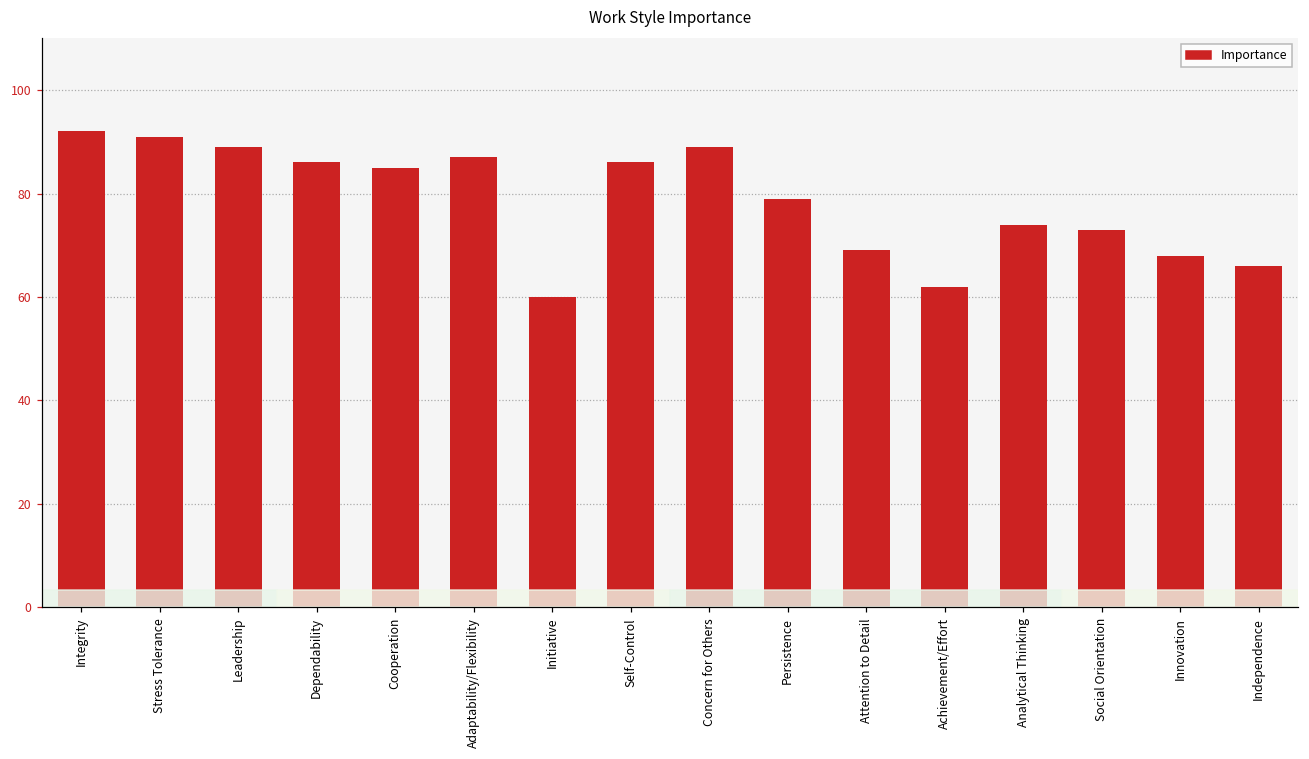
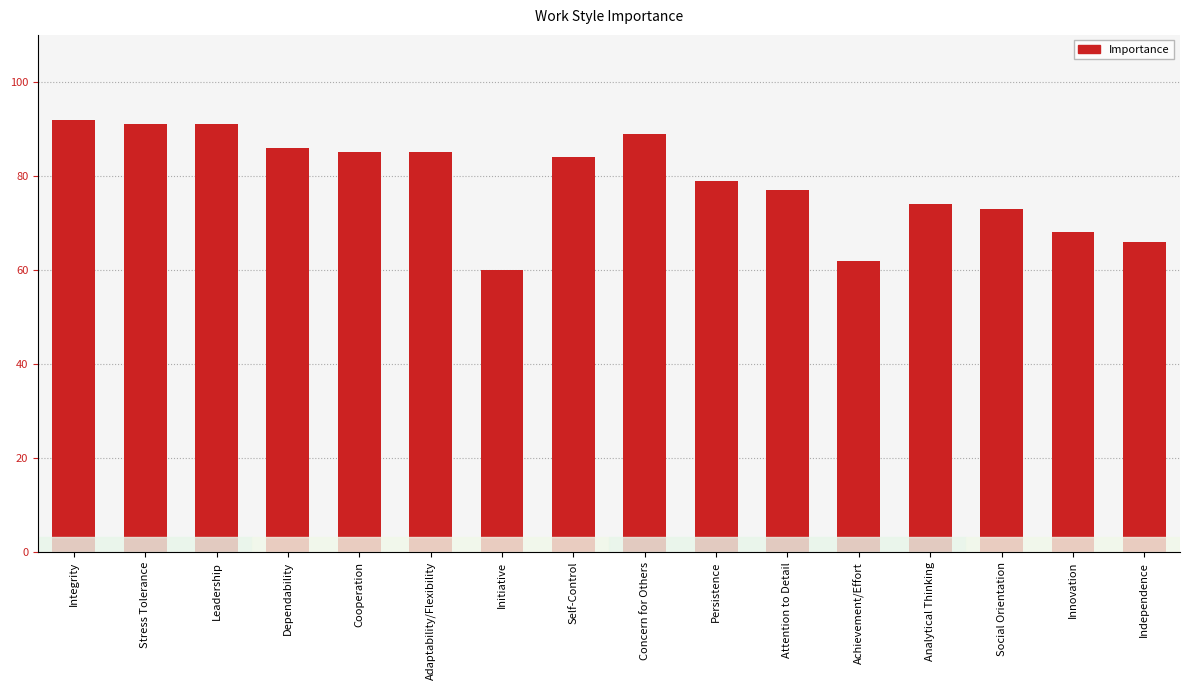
Leadership: 89 -> 91
Adaptability/Flexibility: 87 -> 85
Self-Control: 86 -> 84
Attention to Detail: 69 -> 77
